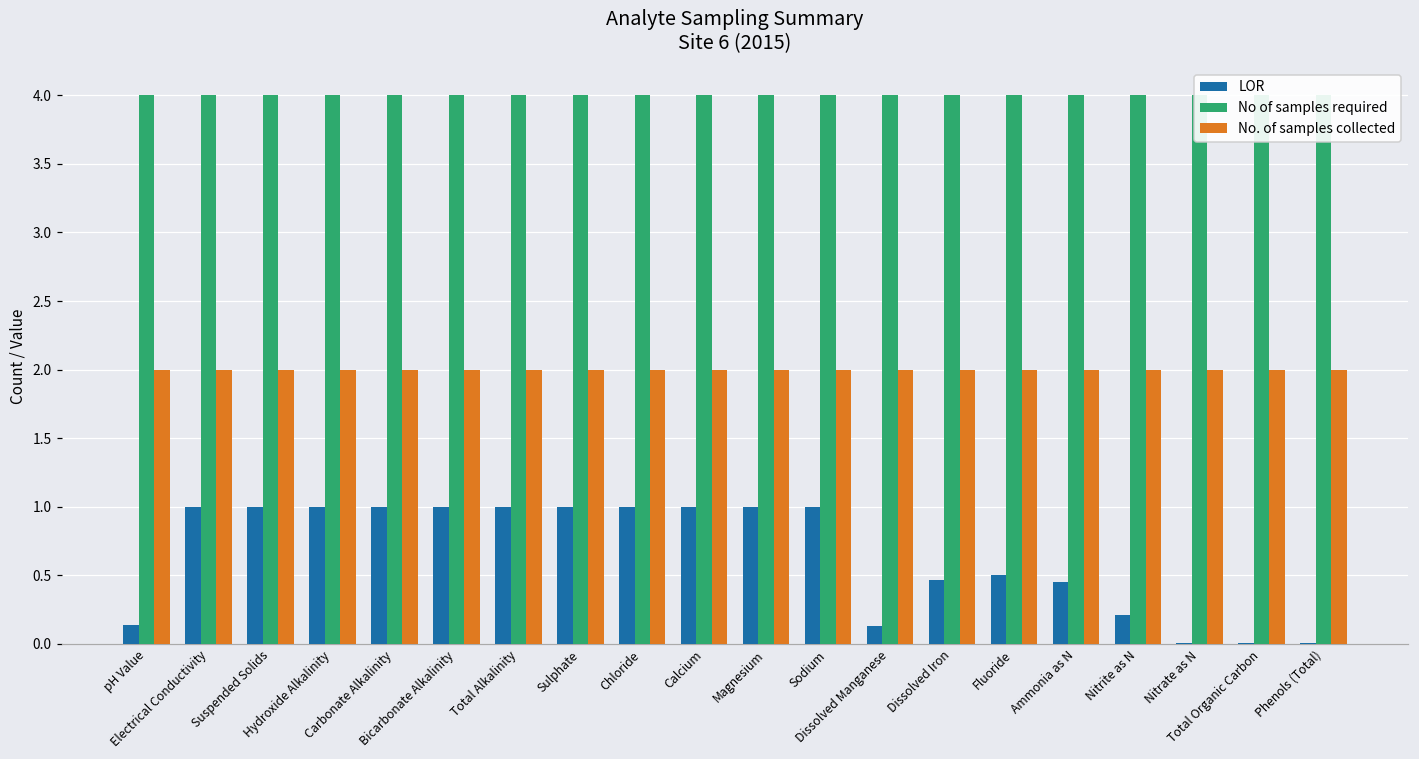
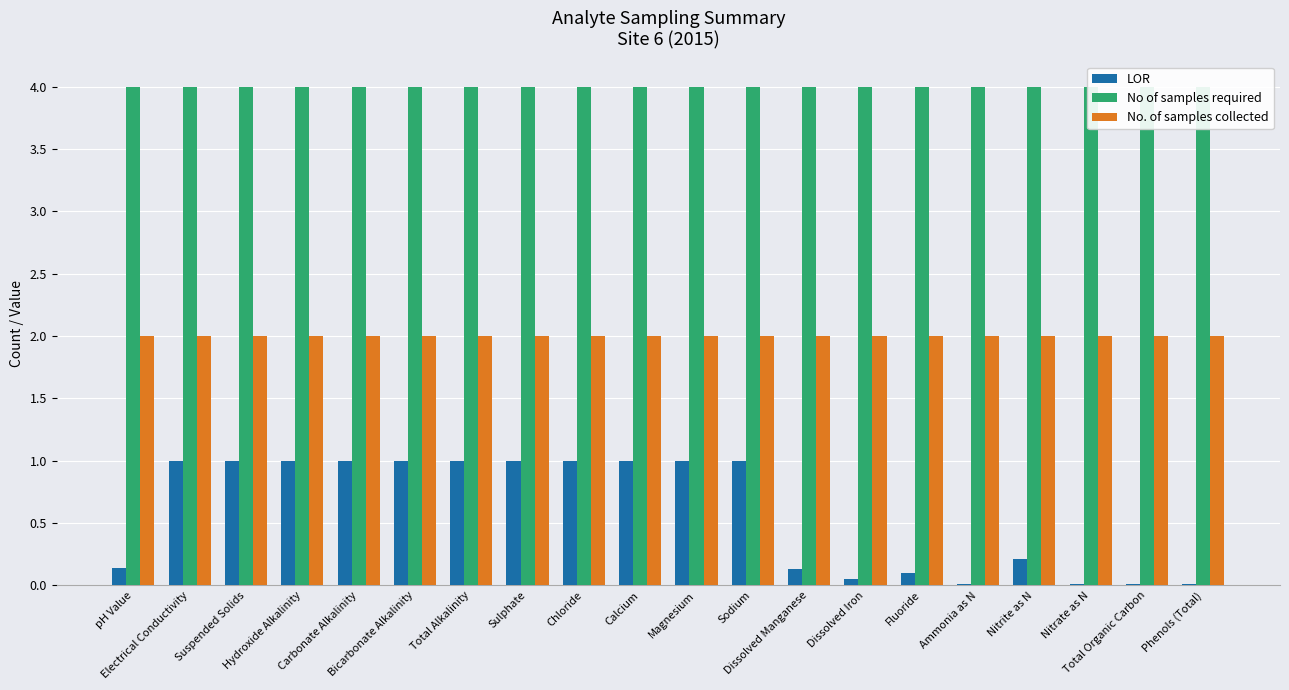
LOR, Dissolved Iron: 0.47 -> 0.05
LOR, Fluoride: 0.5 -> 0.1
LOR, Ammonia as N: 0.45 -> 0.01
